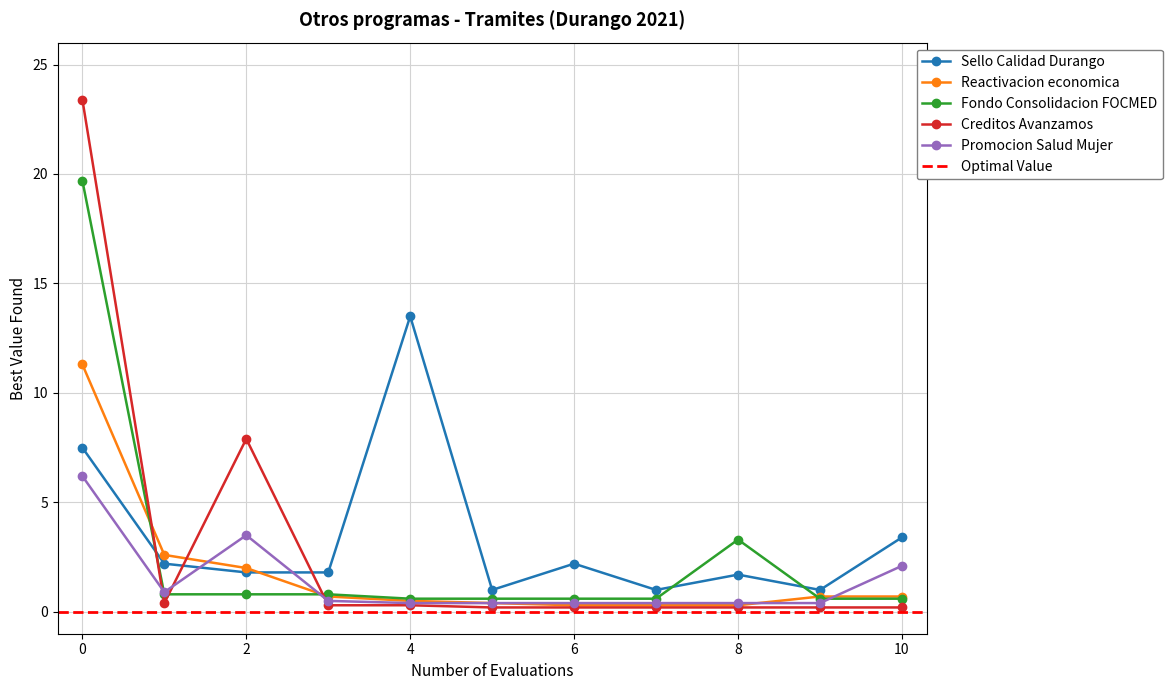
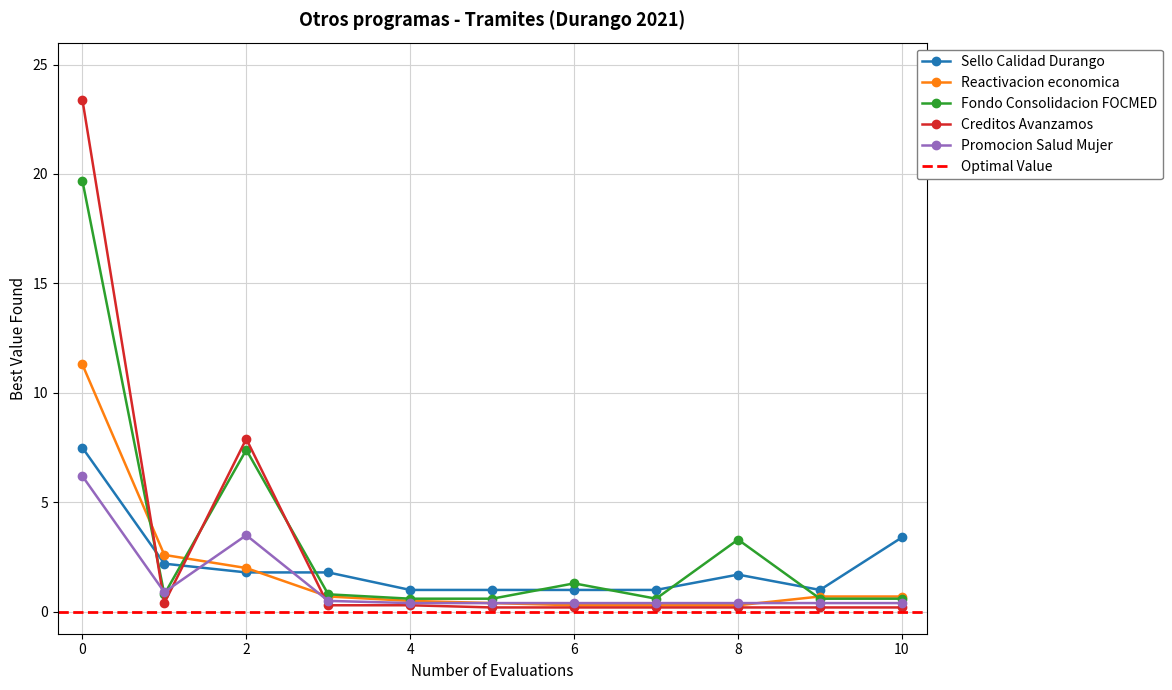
Fondo Consolidacion FOCMED, 2: 0.8 -> 7.4
Sello Calidad Durango, 4: 13.5 -> 1.0
Sello Calidad Durango, 6: 2.2 -> 1.0
Fondo Consolidacion FOCMED, 6: 0.6 -> 1.3
Promocion Salud Mujer, 10: 2.1 -> 0.4
